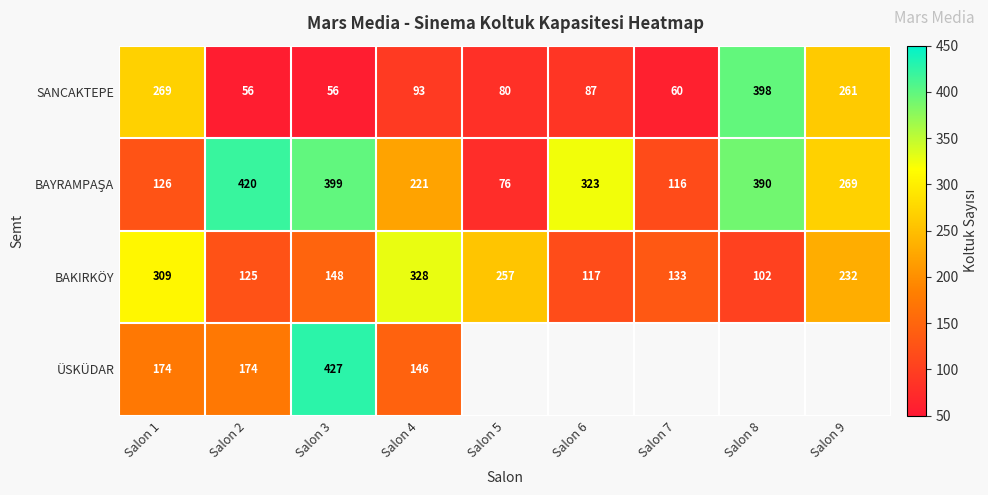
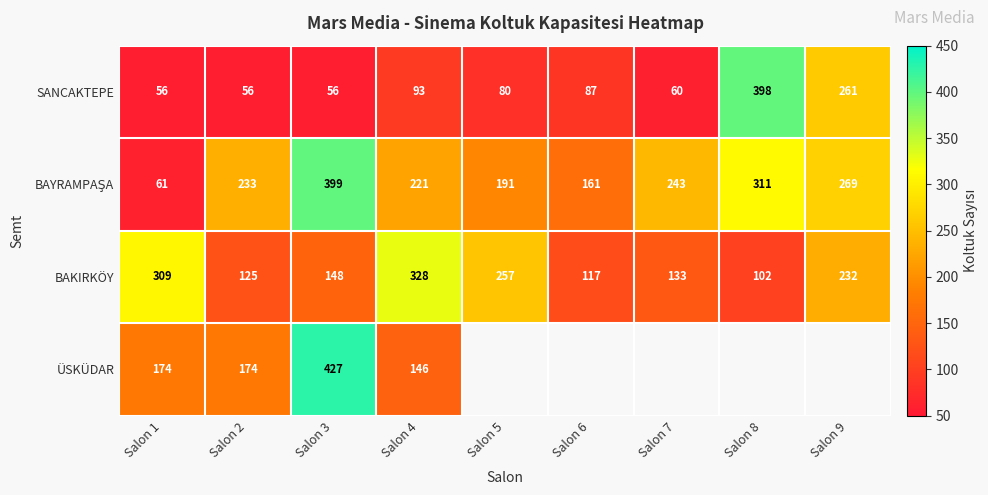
SANCAKTEPE, Salon 1: 269 -> 56
BAYRAMPAŞA, Salon 1: 126 -> 61
BAYRAMPAŞA, Salon 2: 420 -> 233
BAYRAMPAŞA, Salon 5: 76 -> 191
BAYRAMPAŞA, Salon 6: 323 -> 161
BAYRAMPAŞA, Salon 7: 116 -> 243
BAYRAMPAŞA, Salon 8: 390 -> 311
